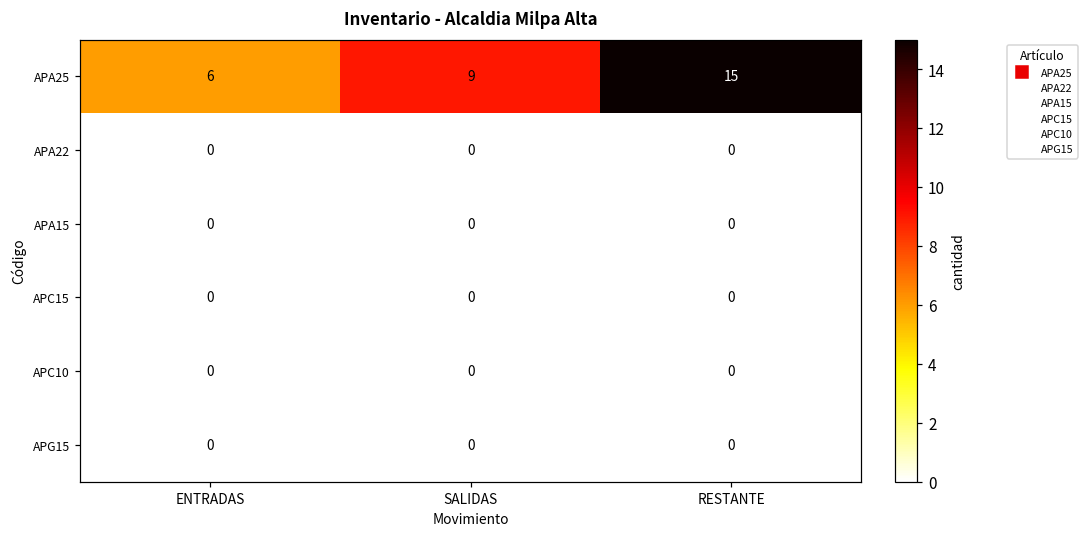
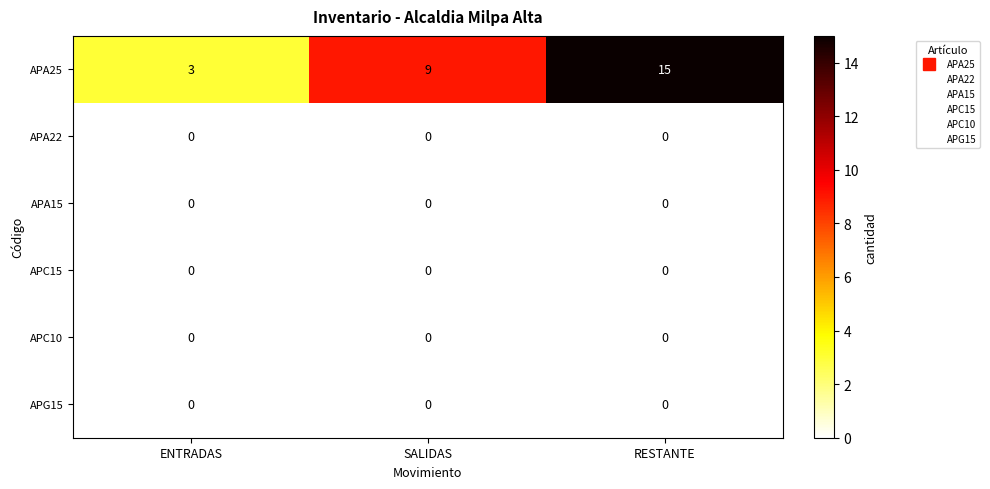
APA25, ENTRADAS: 6 -> 3
